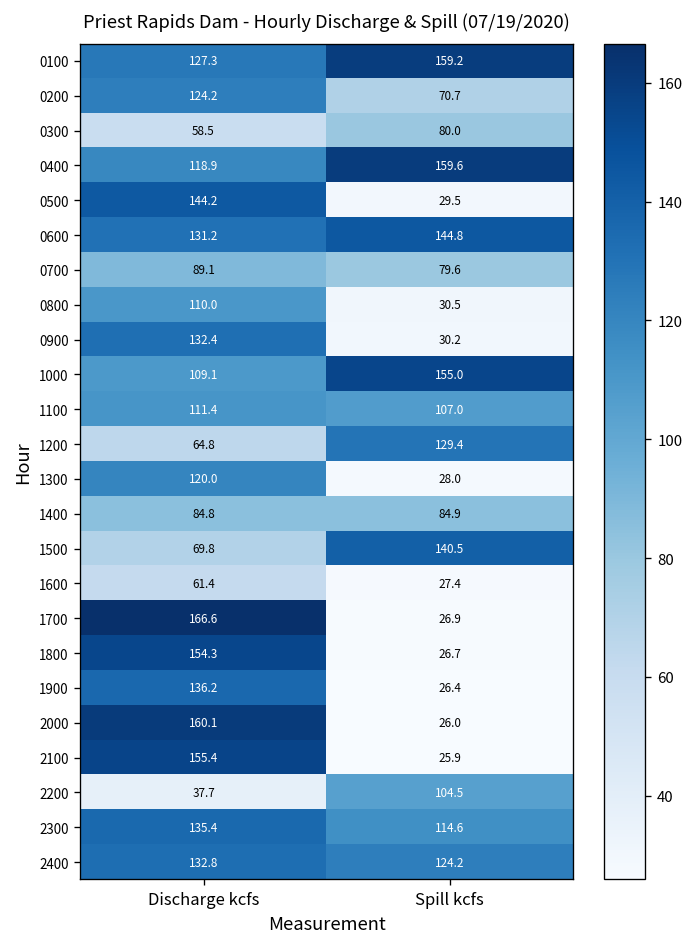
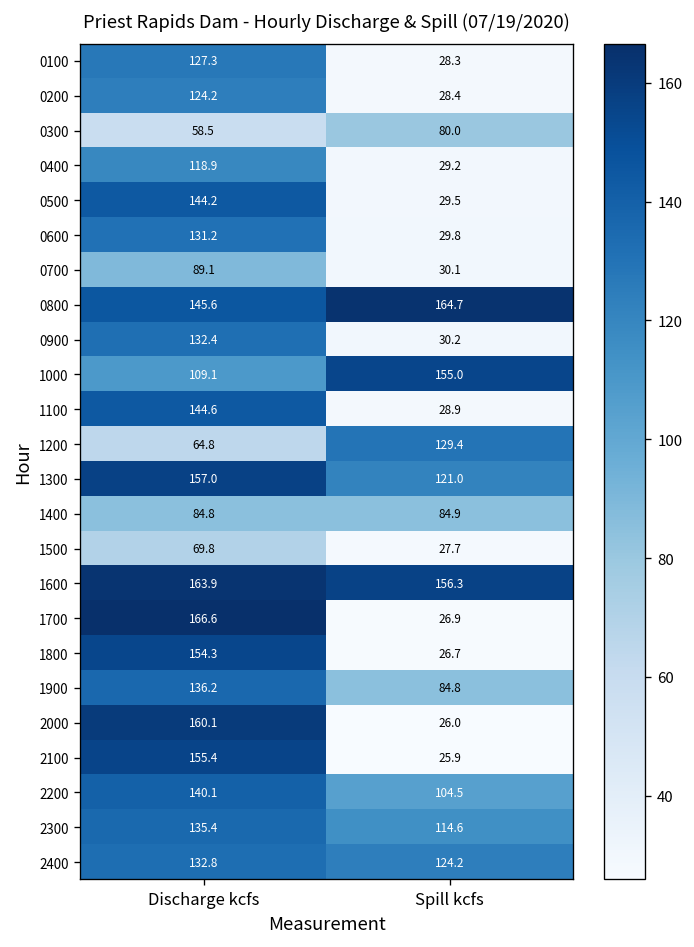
0100, Spill kcfs: 159.2 -> 28.3
0200, Spill kcfs: 70.7 -> 28.4
0400, Spill kcfs: 159.6 -> 29.2
0600, Spill kcfs: 144.8 -> 29.8
0700, Spill kcfs: 79.6 -> 30.1
0800, Discharge kcfs: 110.0 -> 145.6
0800, Spill kcfs: 30.5 -> 164.7
1100, Discharge kcfs: 111.4 -> 144.6
1100, Spill kcfs: 107.0 -> 28.9
1300, Discharge kcfs: 120.0 -> 157.0
1300, Spill kcfs: 28.0 -> 121.0
1500, Spill kcfs: 140.5 -> 27.7
1600, Discharge kcfs: 61.4 -> 163.9
1600, Spill kcfs: 27.4 -> 156.3
1900, Spill kcfs: 26.4 -> 84.8
2200, Discharge kcfs: 37.7 -> 140.1
